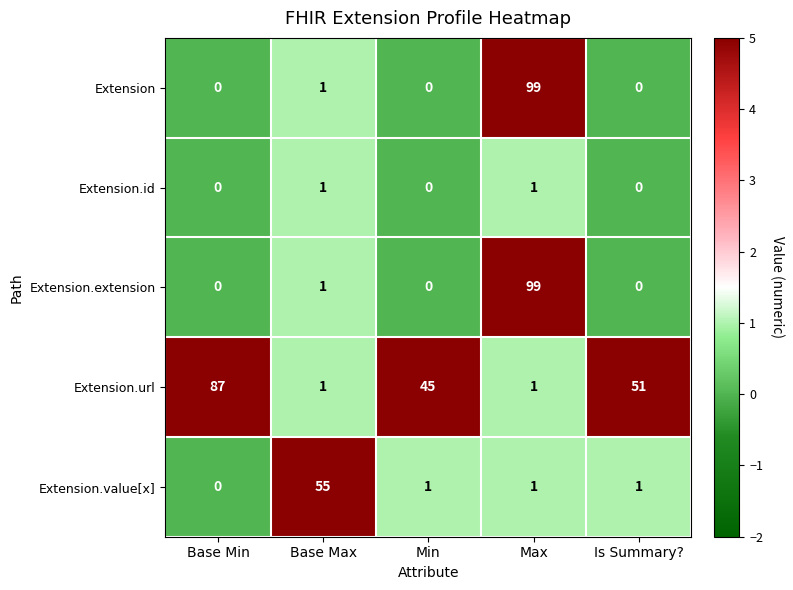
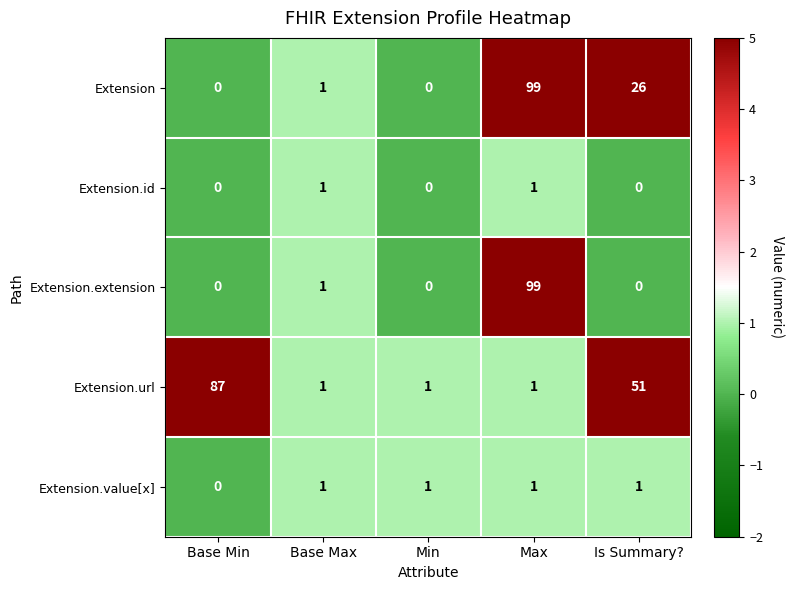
Extension, Is Summary?: 0 -> 26
Extension.url, Min: 45 -> 1
Extension.value[x], Base Max: 55 -> 1
